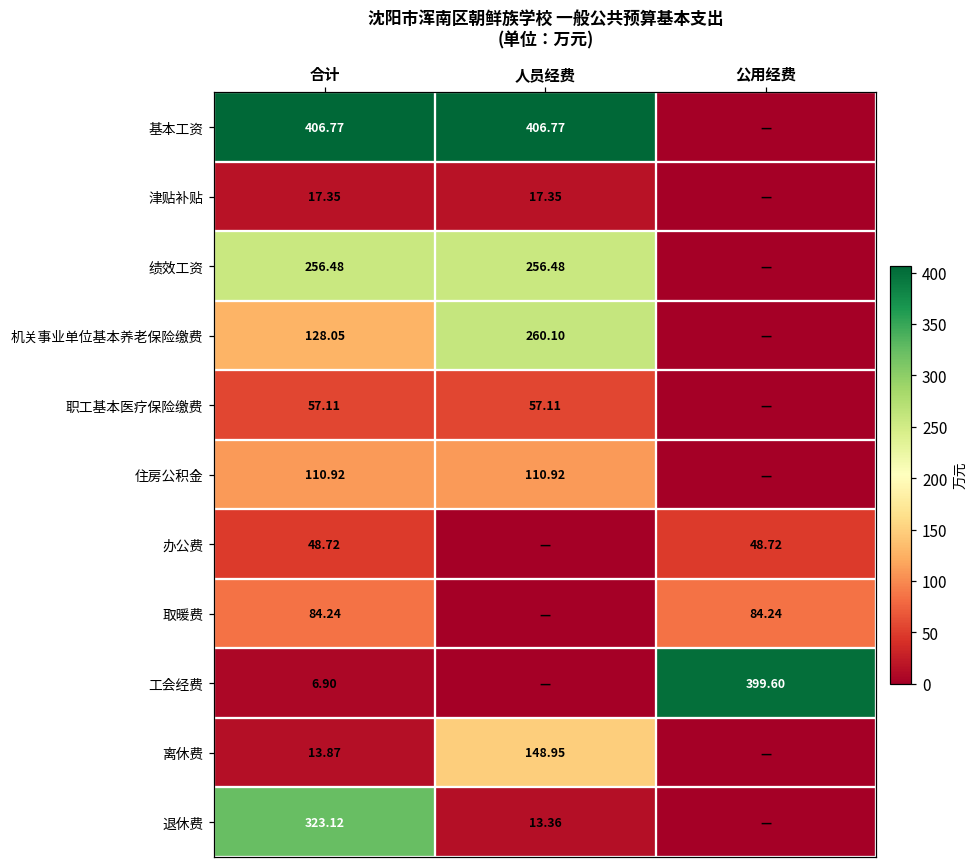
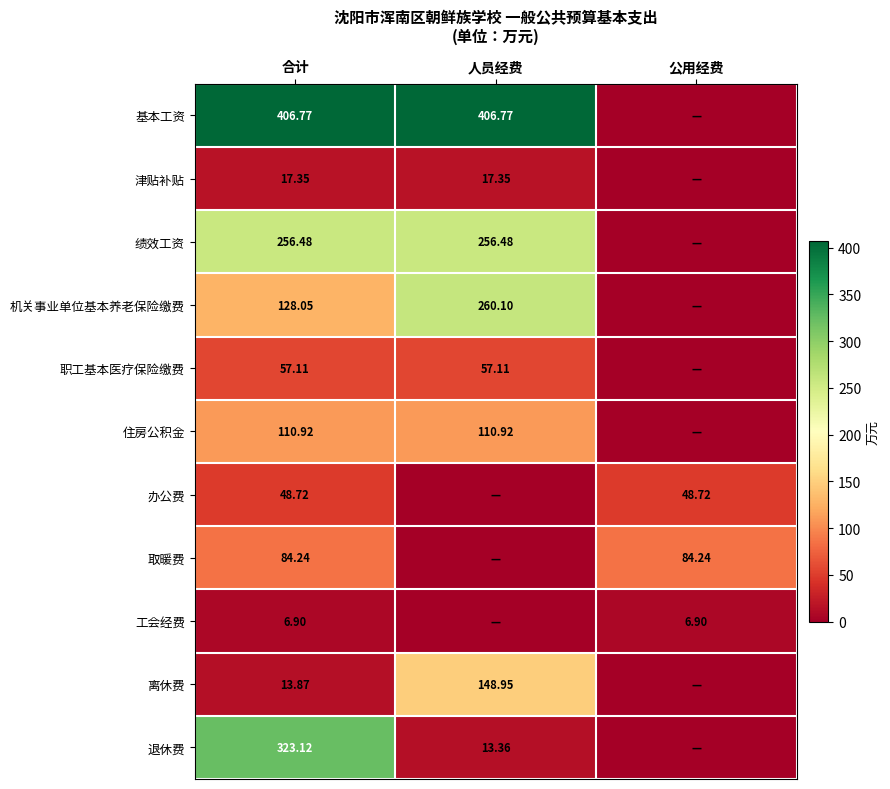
工会经费, 公用经费: 399.60 -> 6.90
